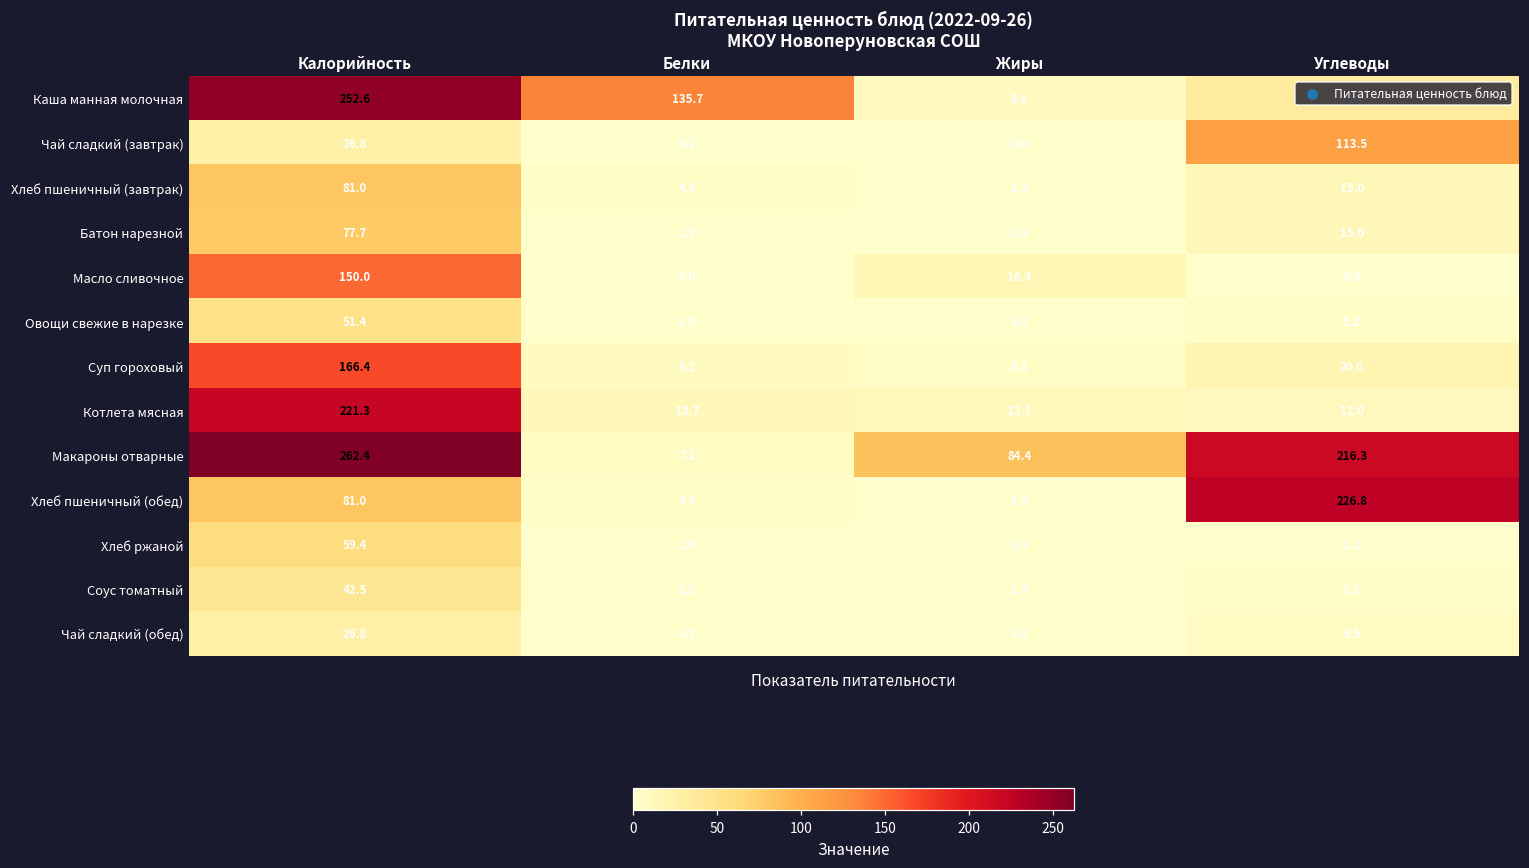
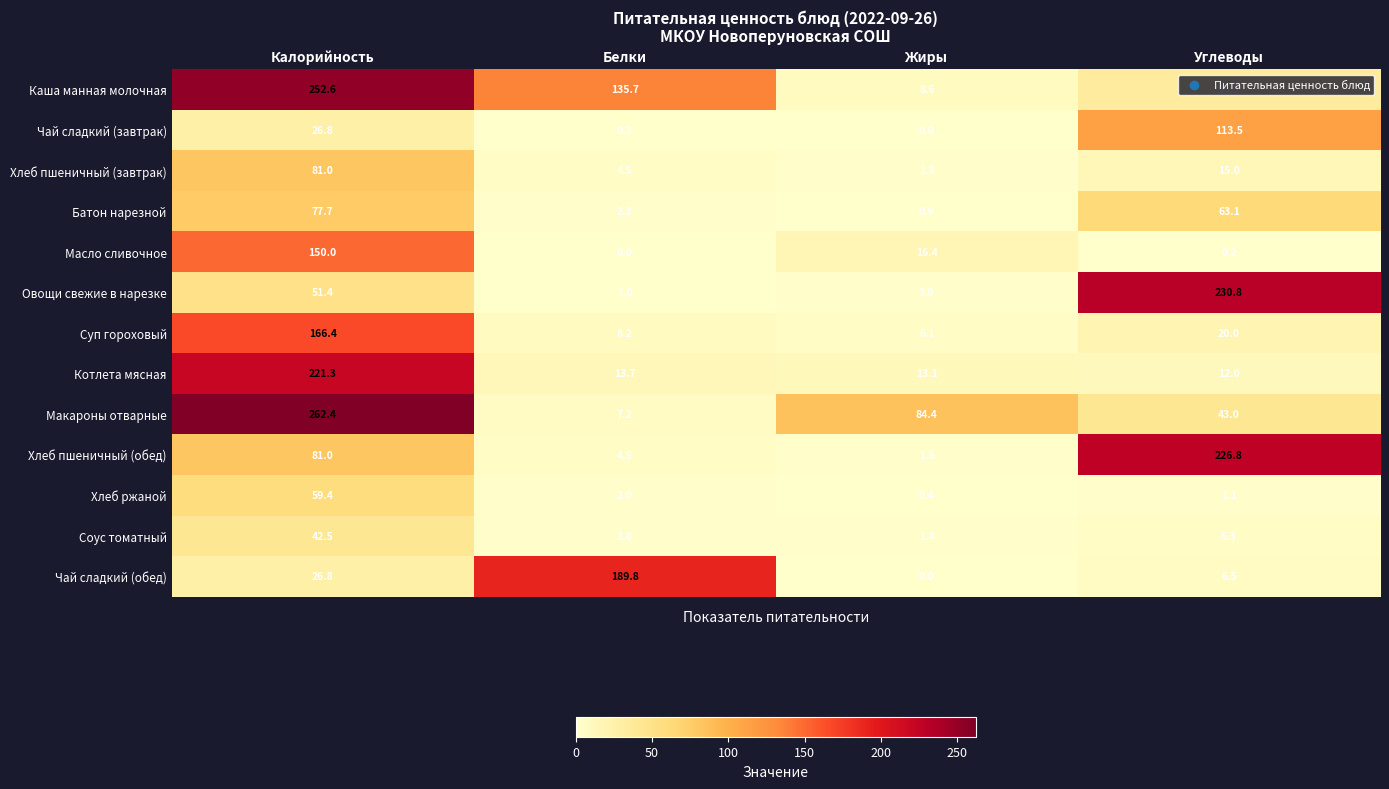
Батон нарезной, Углеводы: 15.0 -> 63.1
Овощи свежие в нарезке, Углеводы: 5.2 -> 230.8
Макароны отварные, Углеводы: 216.3 -> 43.0
Чай сладкий (обед), Белки: 0.2 -> 189.8
